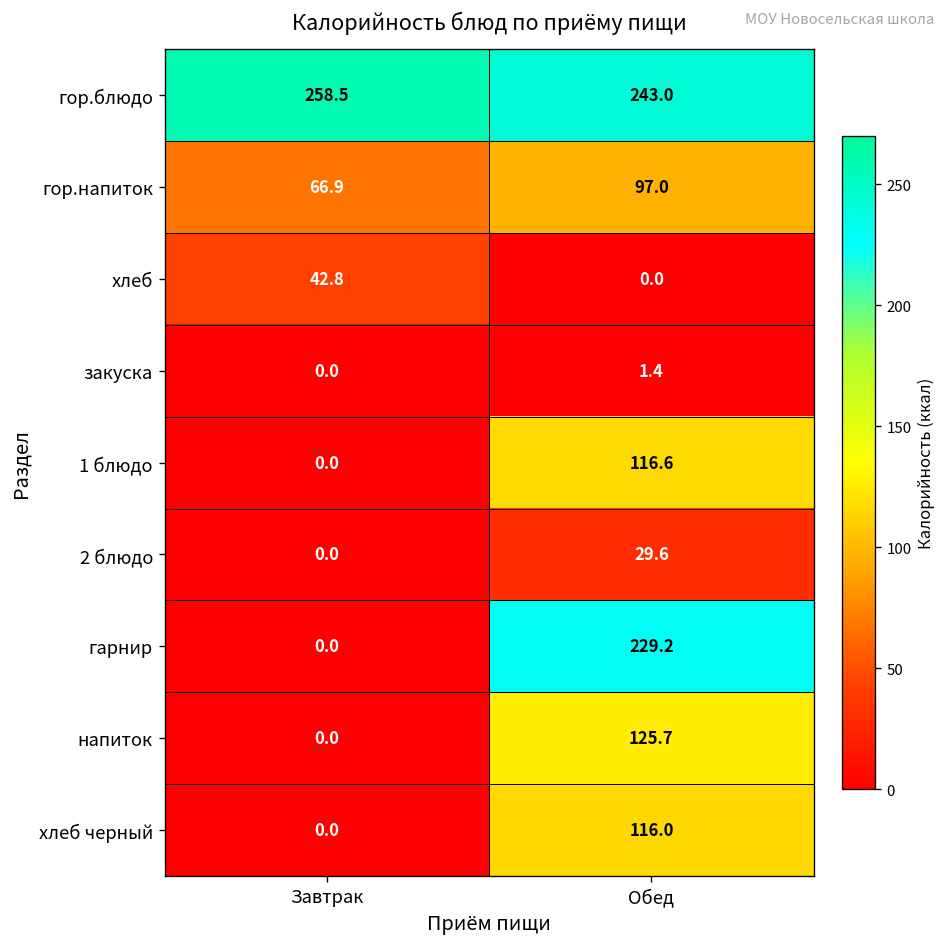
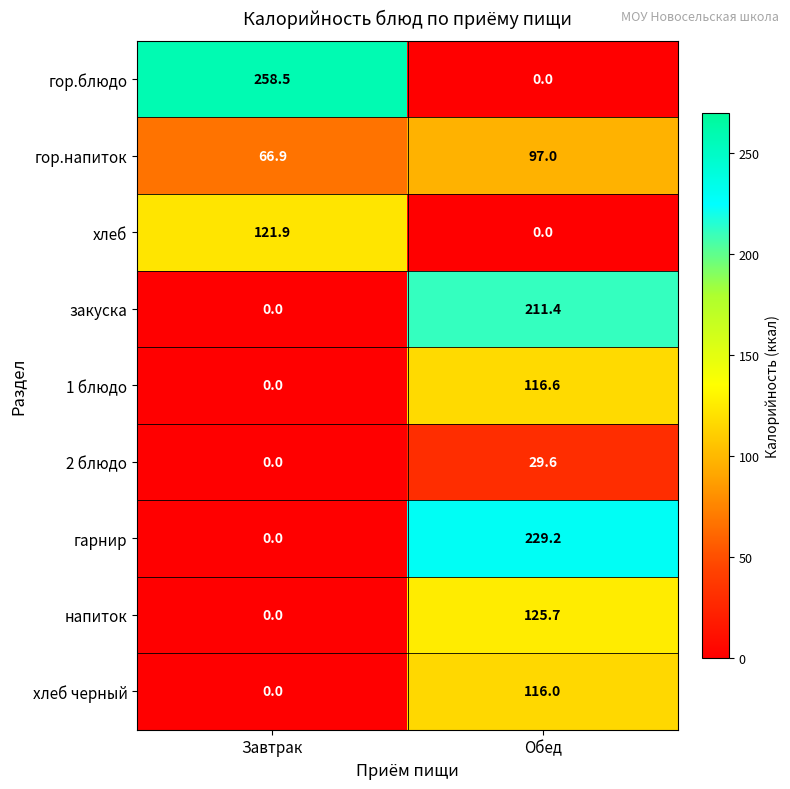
гор.блюдо, Обед: 243.0 -> 0.0
хлеб, Завтрак: 42.8 -> 121.9
закуска, Обед: 1.4 -> 211.4
